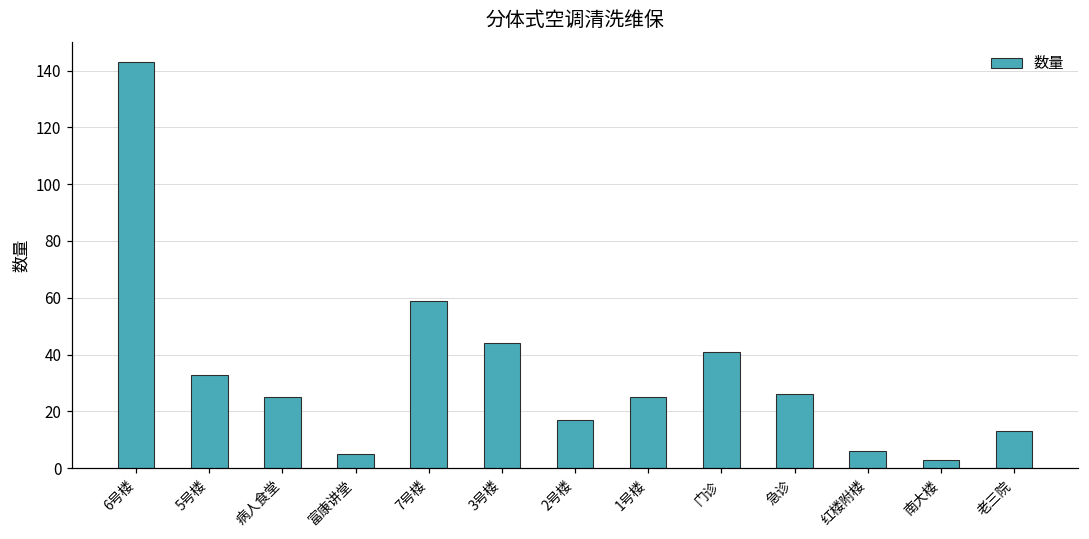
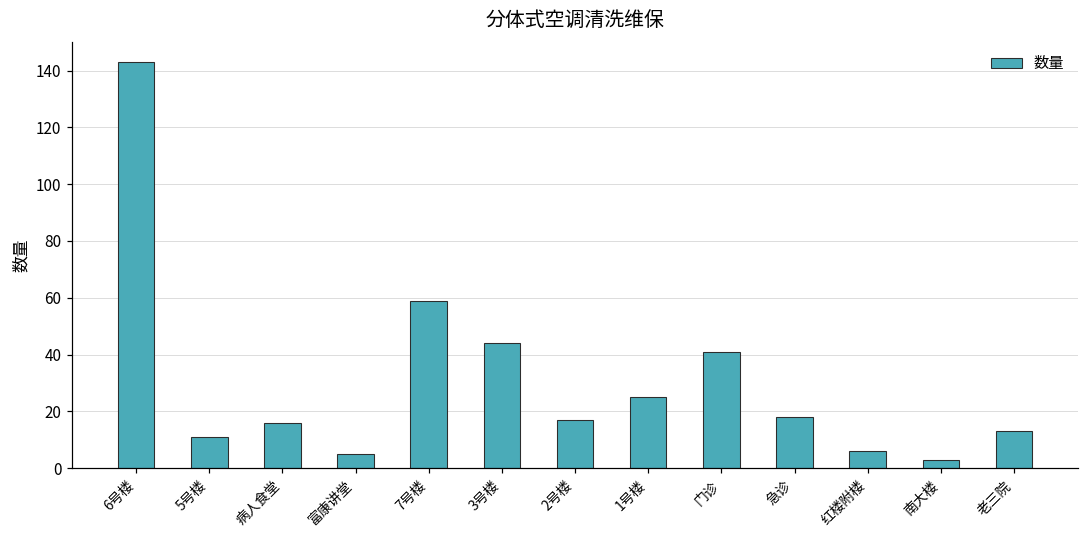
5号楼: 33 -> 11
病人食堂: 25 -> 16
急诊: 26 -> 18
